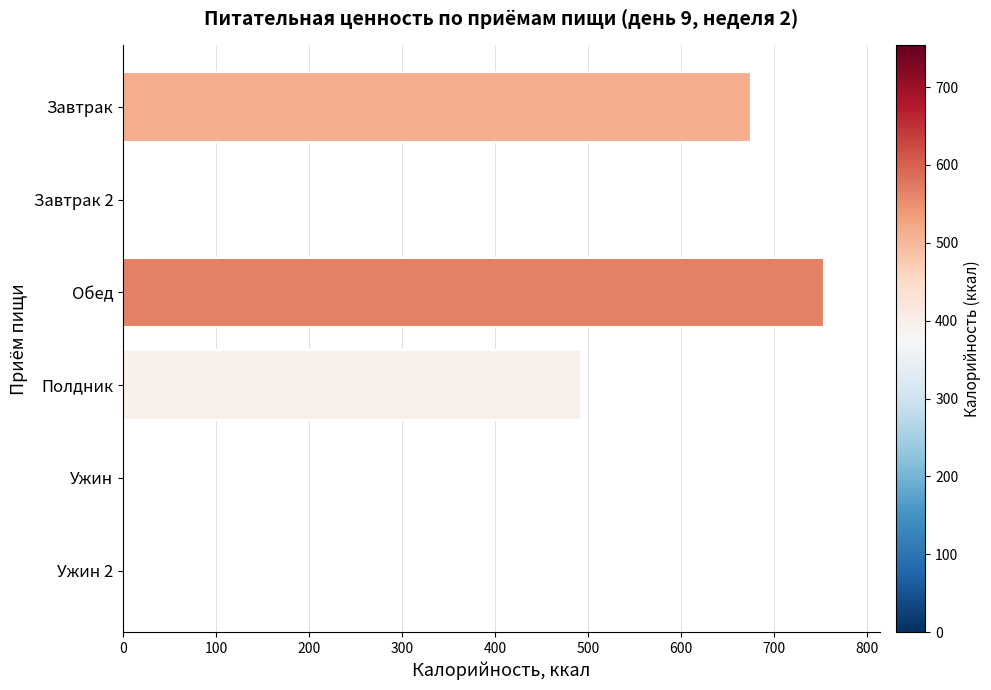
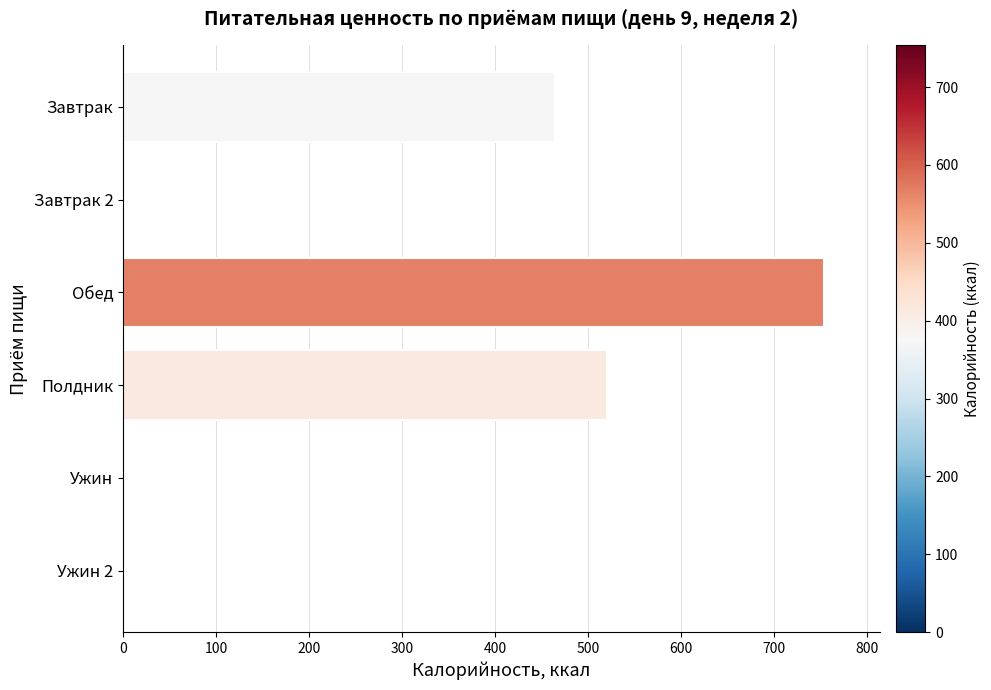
Завтрак: 670 -> 460
Полдник: 490 -> 520
